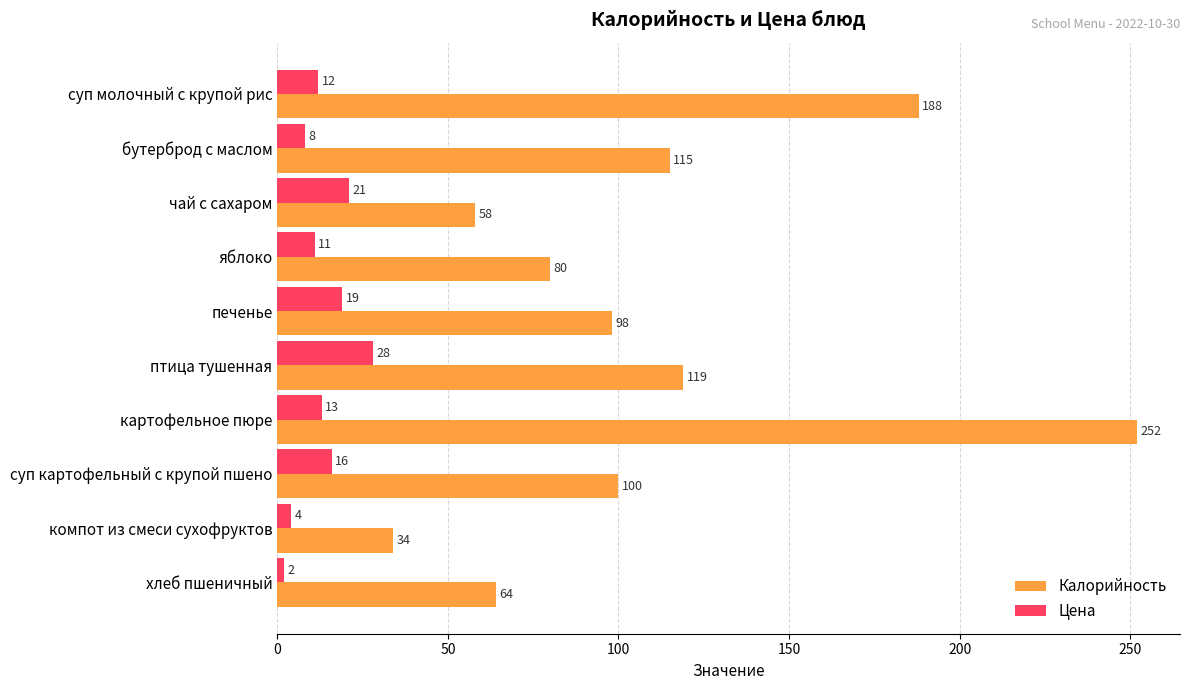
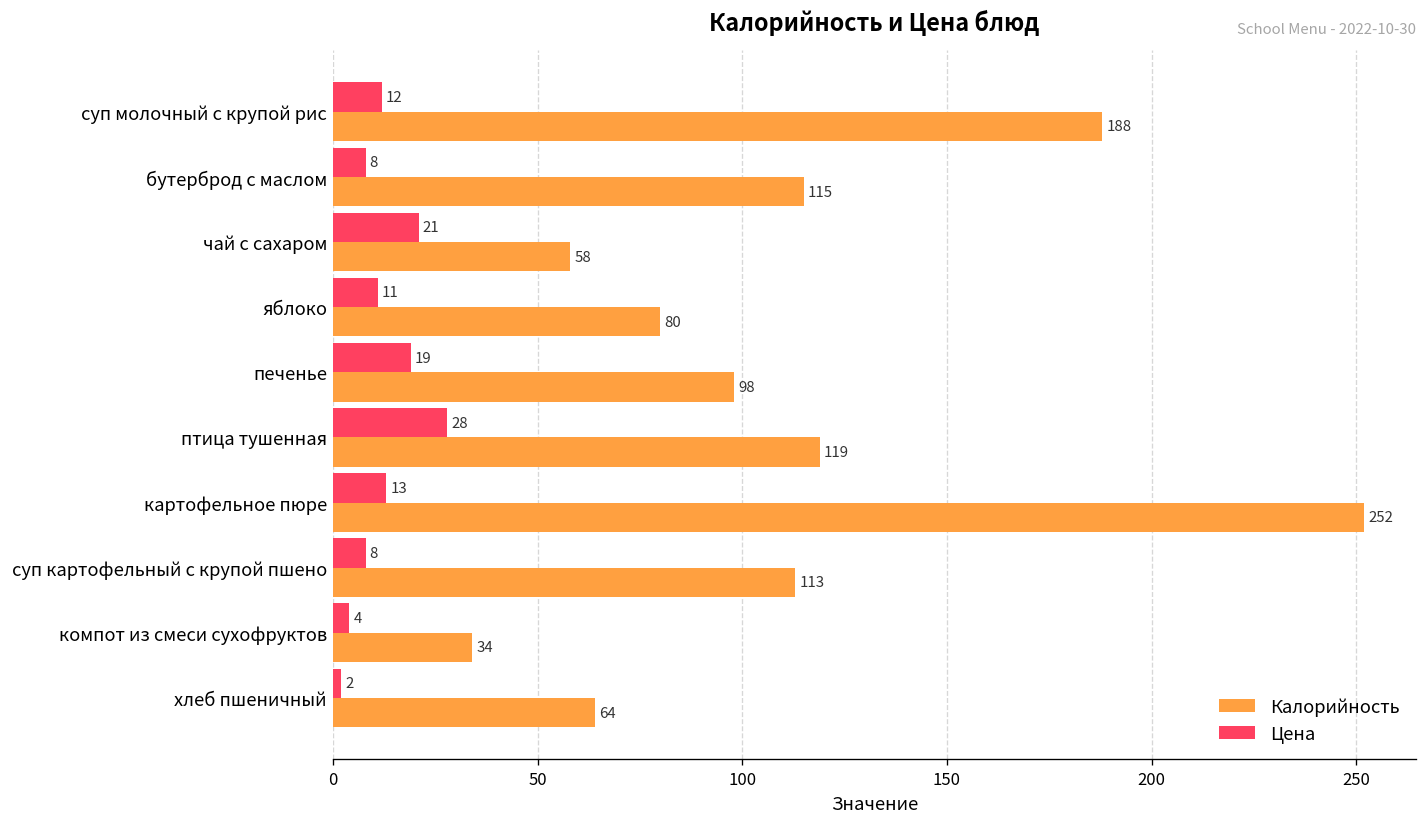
Цена, суп картофельный с крупой пшено: 16 -> 8
Калорийность, суп картофельный с крупой пшено: 100 -> 113
